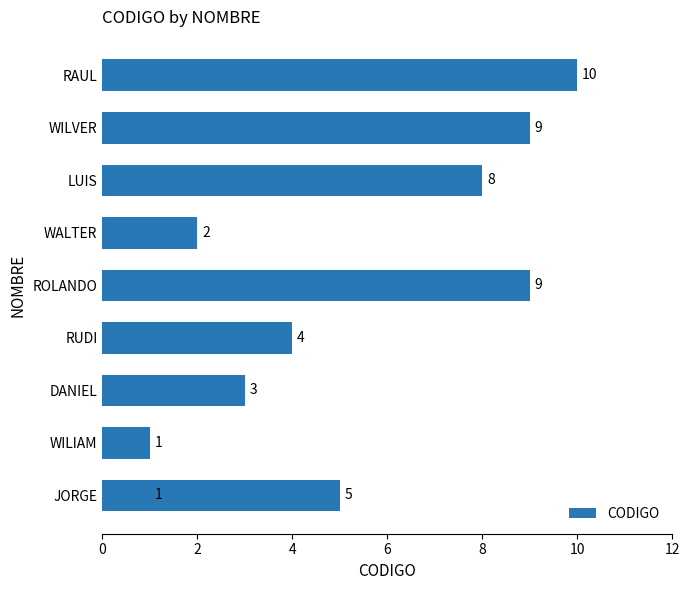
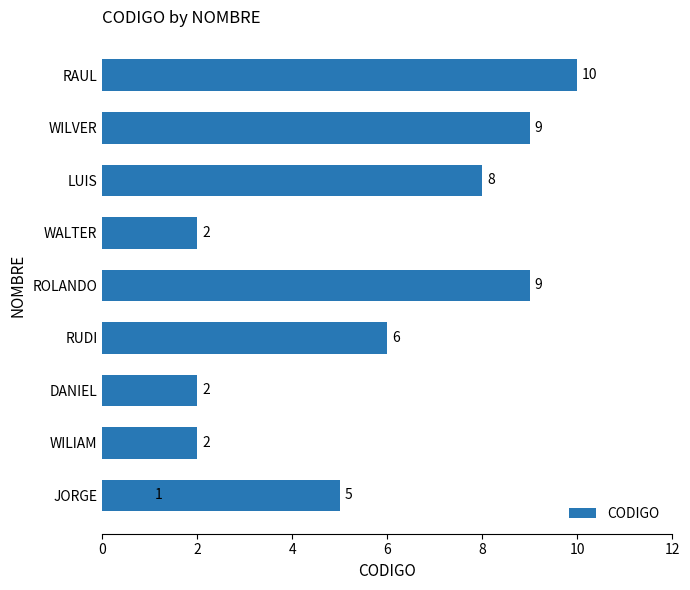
RUDI: 4 -> 6
DANIEL: 3 -> 2
WILIAM: 1 -> 2
